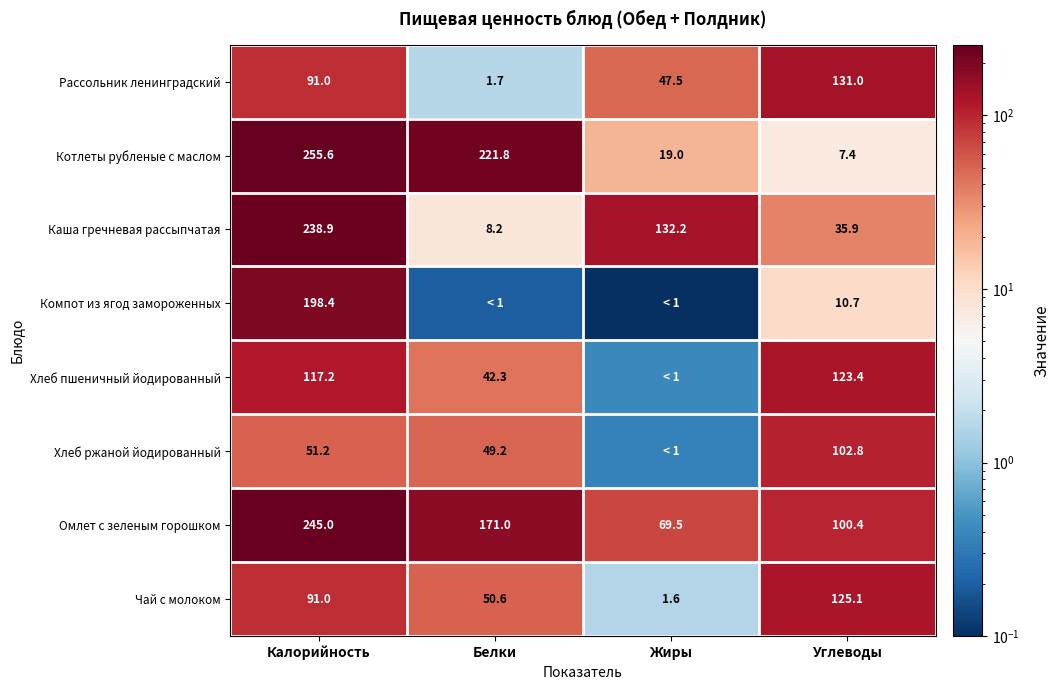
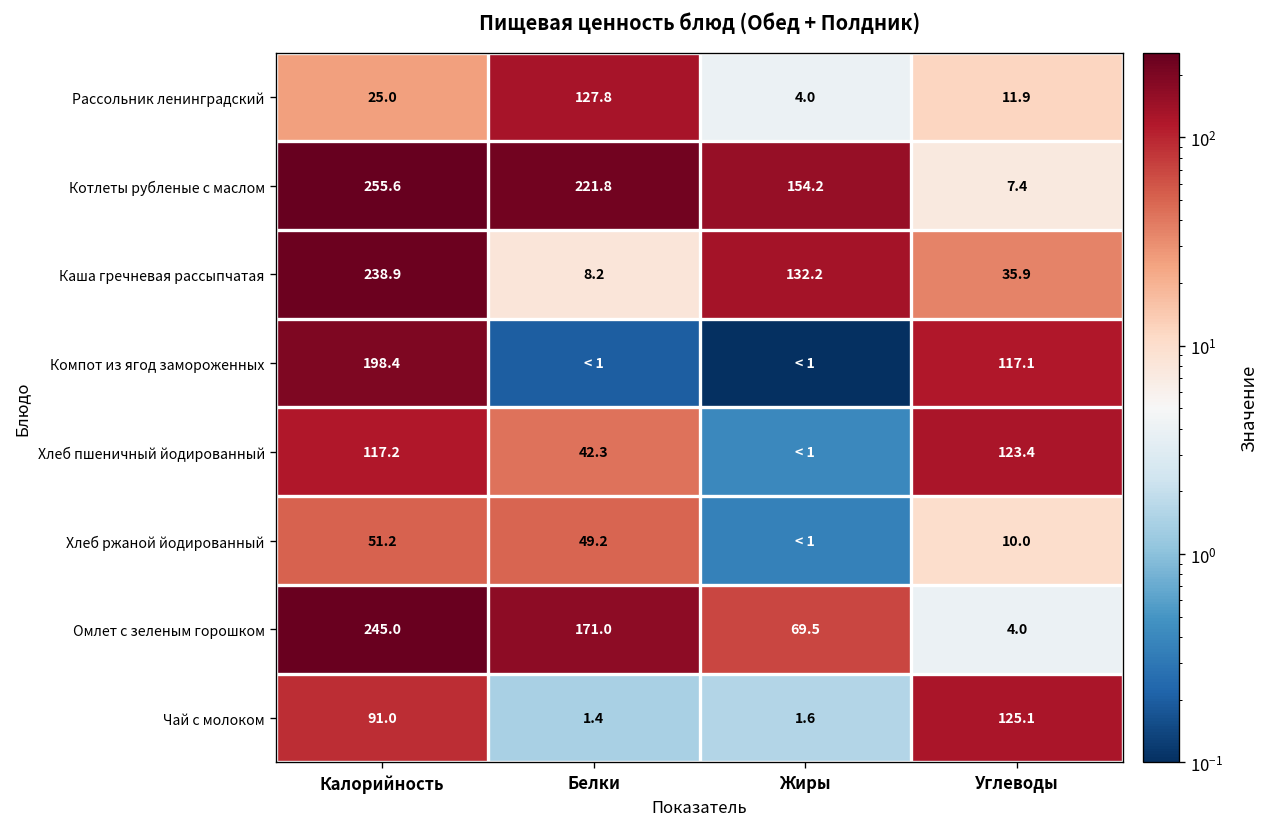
Рассольник ленинградский, Калорийность: 91.0 -> 25.0
Рассольник ленинградский, Белки: 1.7 -> 127.8
Рассольник ленинградский, Жиры: 47.5 -> 4.0
Рассольник ленинградский, Углеводы: 131.0 -> 11.9
Котлеты рубленые с маслом, Жиры: 19.0 -> 154.2
Компот из ягод замороженных, Углеводы: 10.7 -> 117.1
Хлеб ржаной йодированный, Углеводы: 102.8 -> 10.0
Омлет с зеленым горошком, Углеводы: 100.4 -> 4.0
Чай с молоком, Белки: 50.6 -> 1.4
